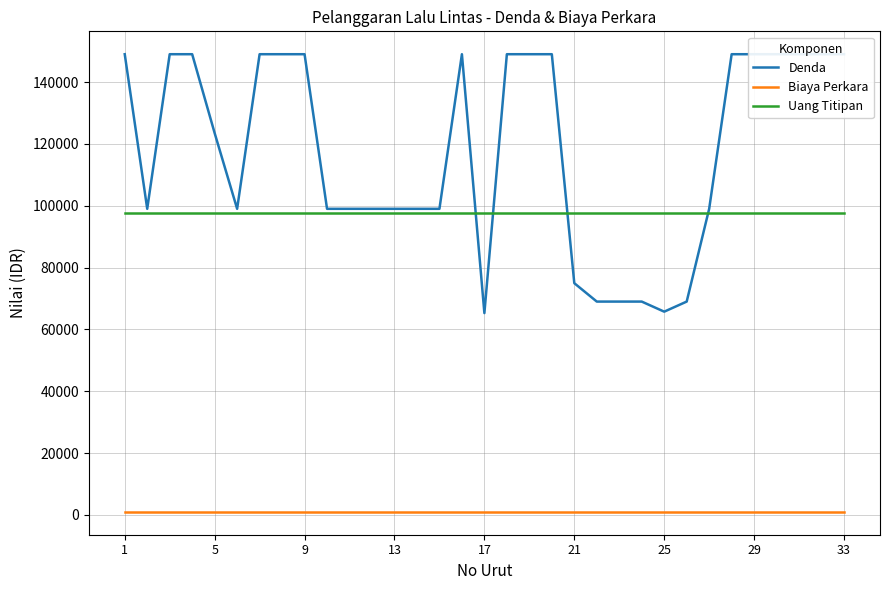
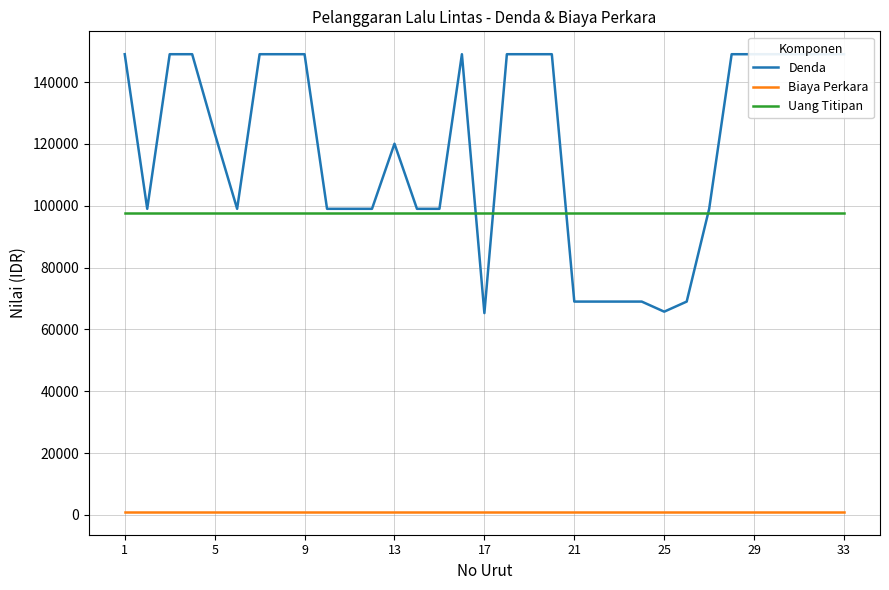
Denda, 13: 99000 -> 120000
Denda, 21: 75000 -> 69000
